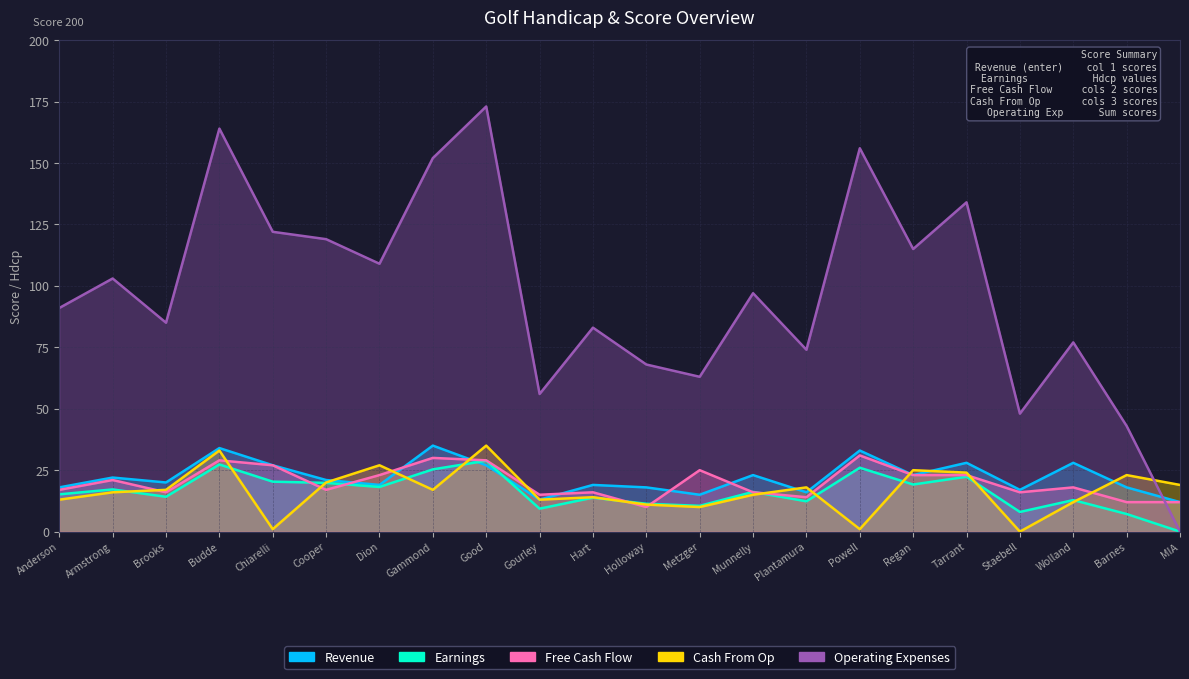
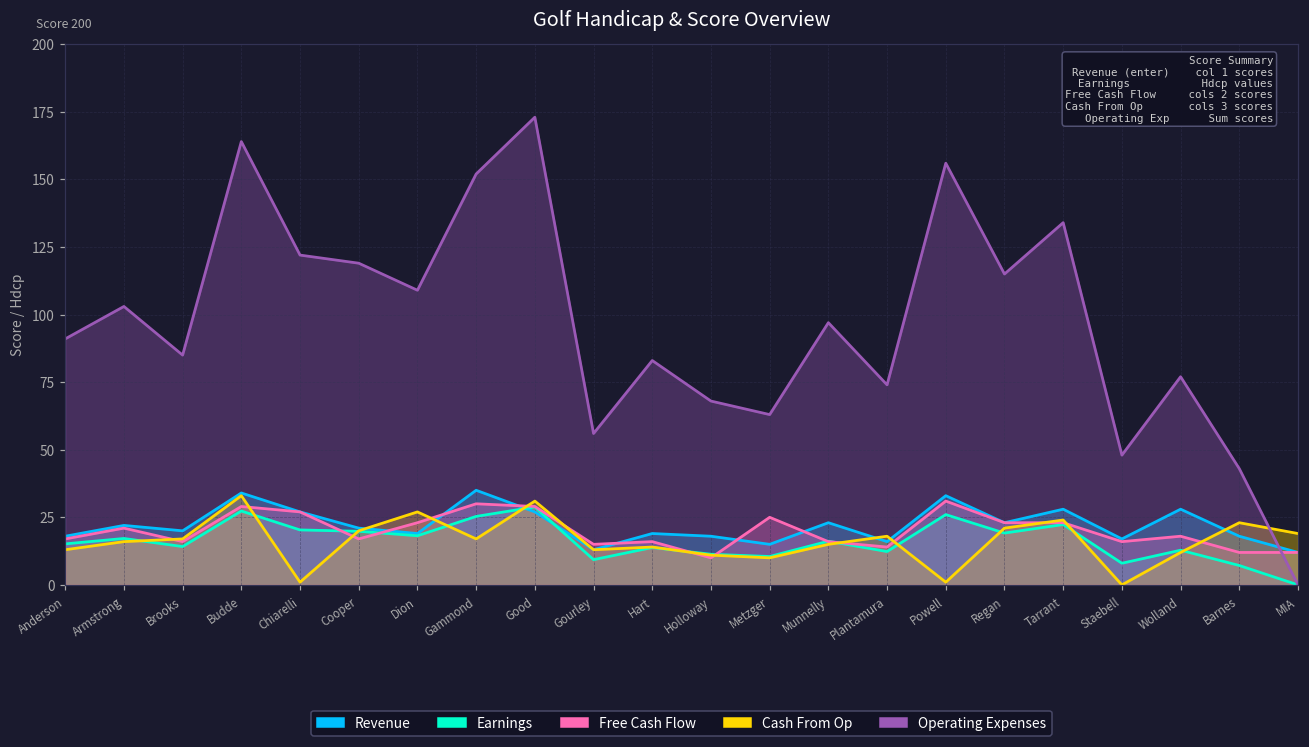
Cash From Op, Good: 35 -> 31
Cash From Op, Regan: 25 -> 21
